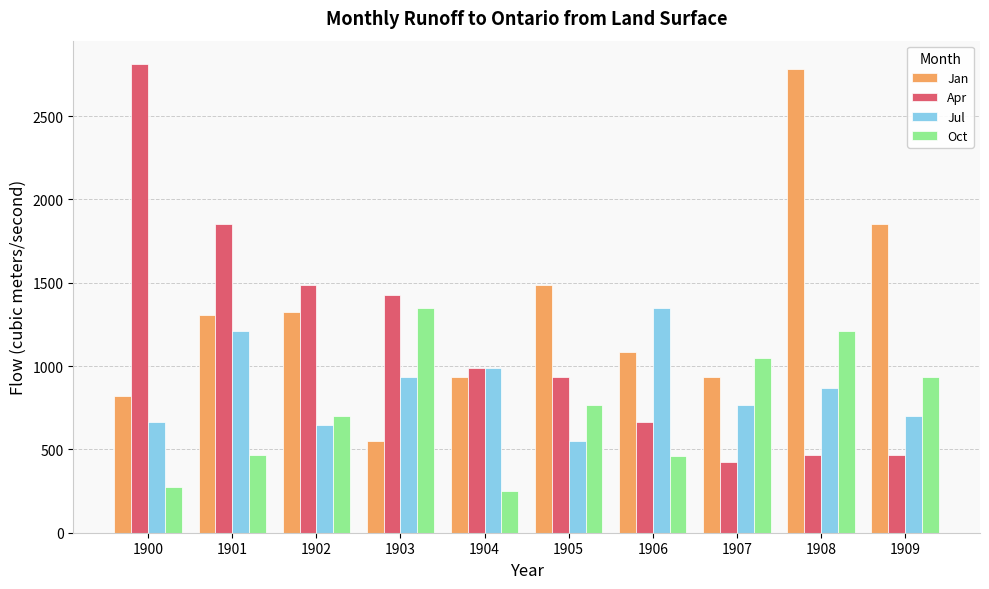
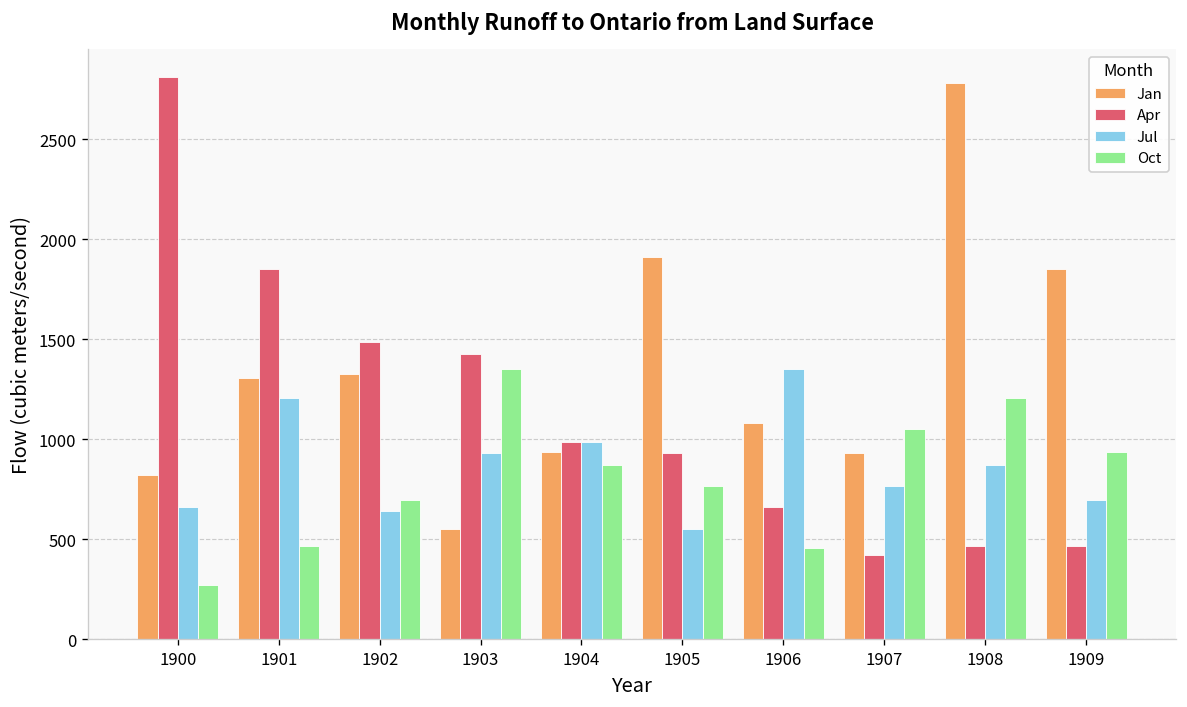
Oct, 1904: 250 -> 870
Jan, 1905: 1490 -> 1910
